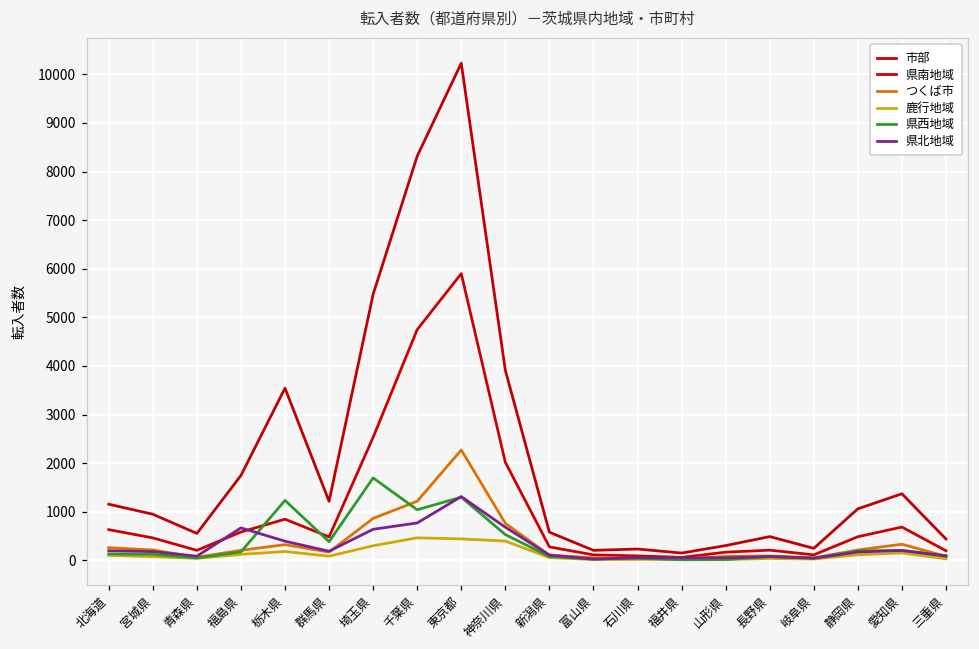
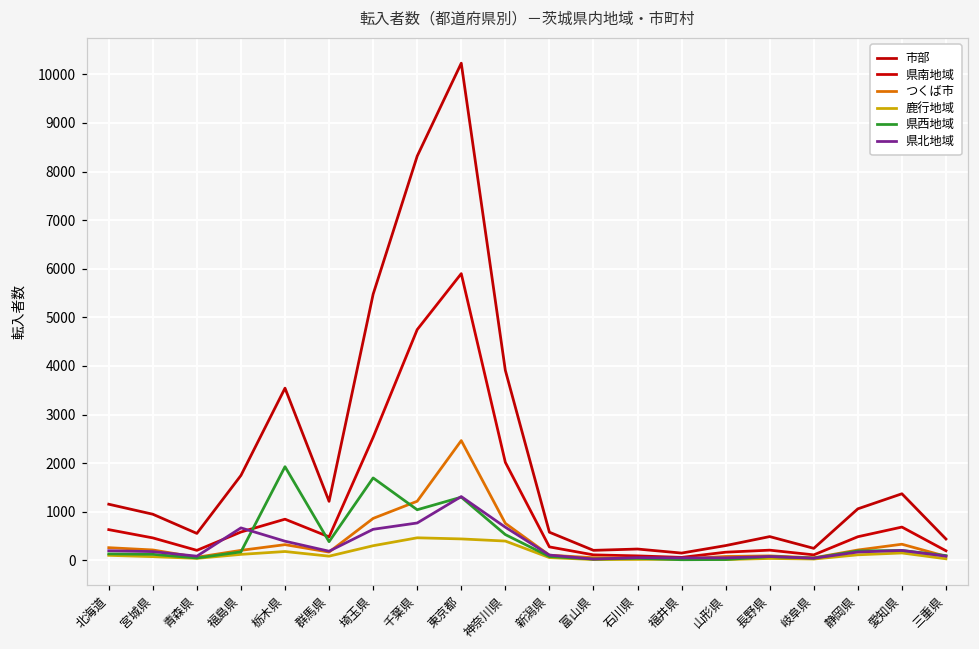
県西地域, 栃木県: 1200 -> 1900
つくば市, 東京都: 2300 -> 2500
